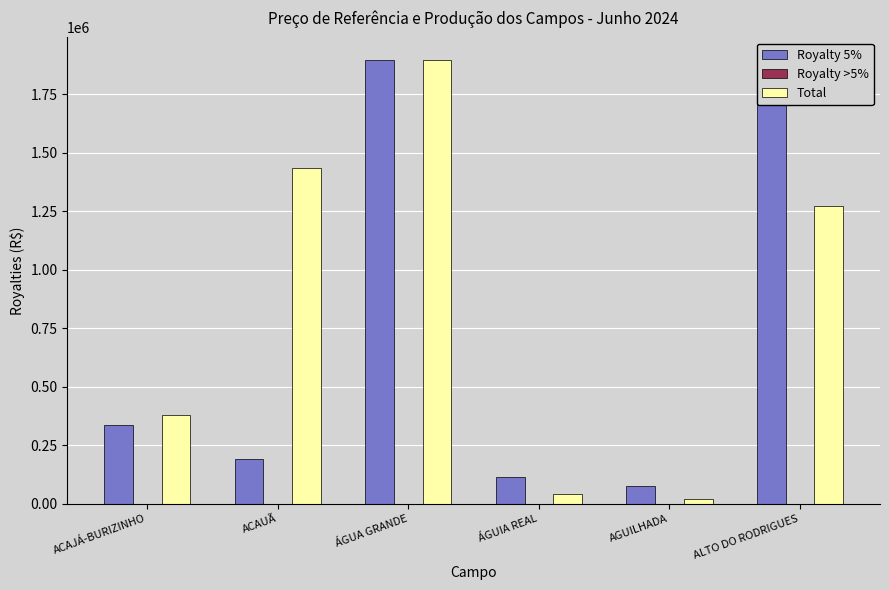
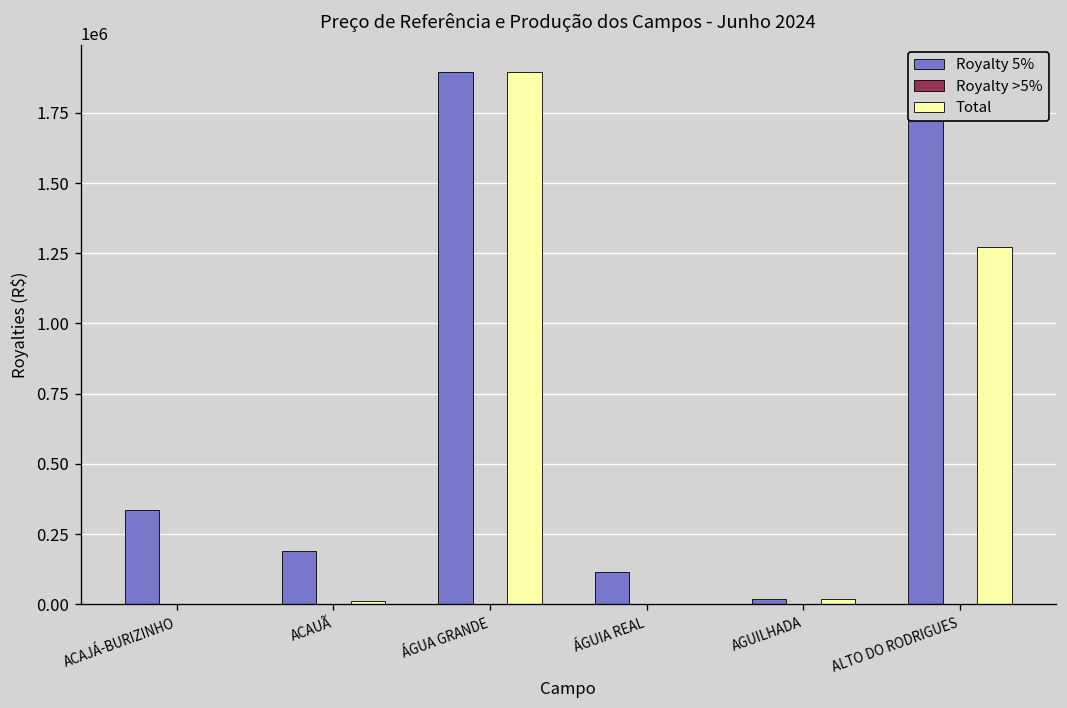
Total, ACAJÁ-BURIZINHO: 380000 -> 0
Total, ACAUÃ: 1430000 -> 10000
Total, ÁGUIA REAL: 40000 -> 0
Royalty 5%, AGUILHADA: 70000 -> 20000
